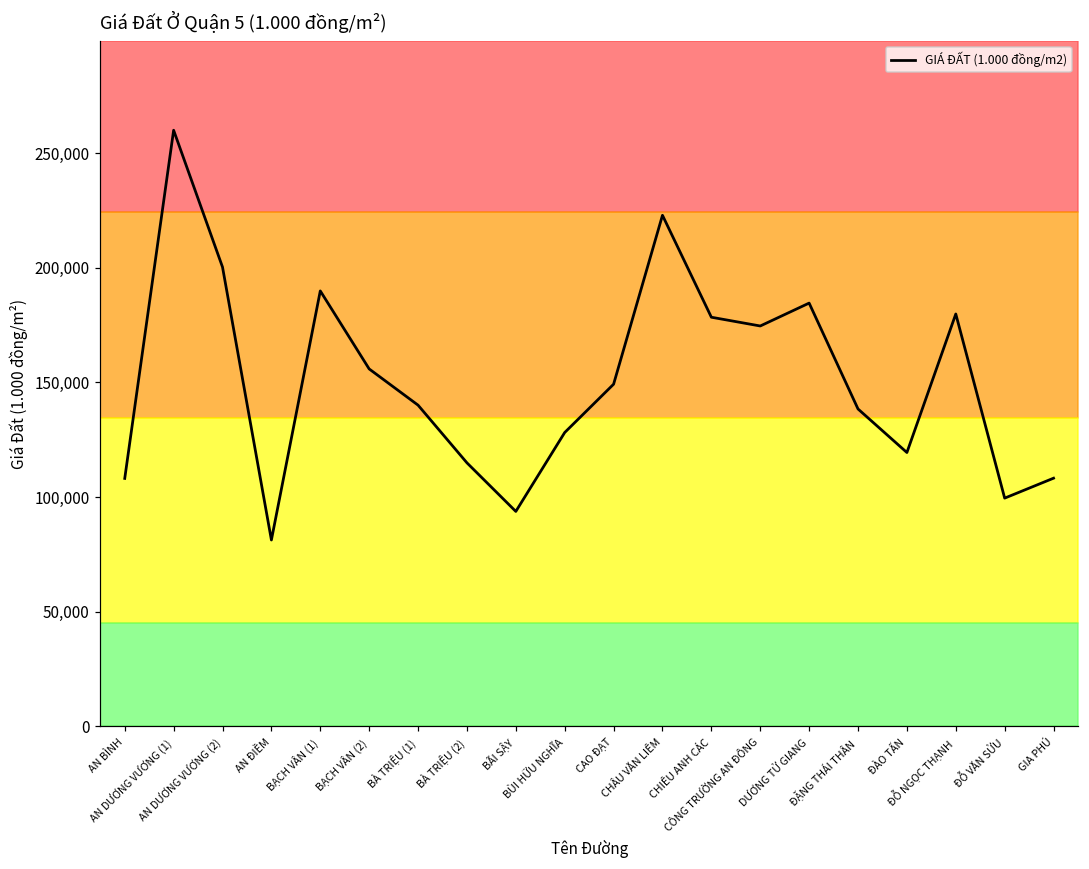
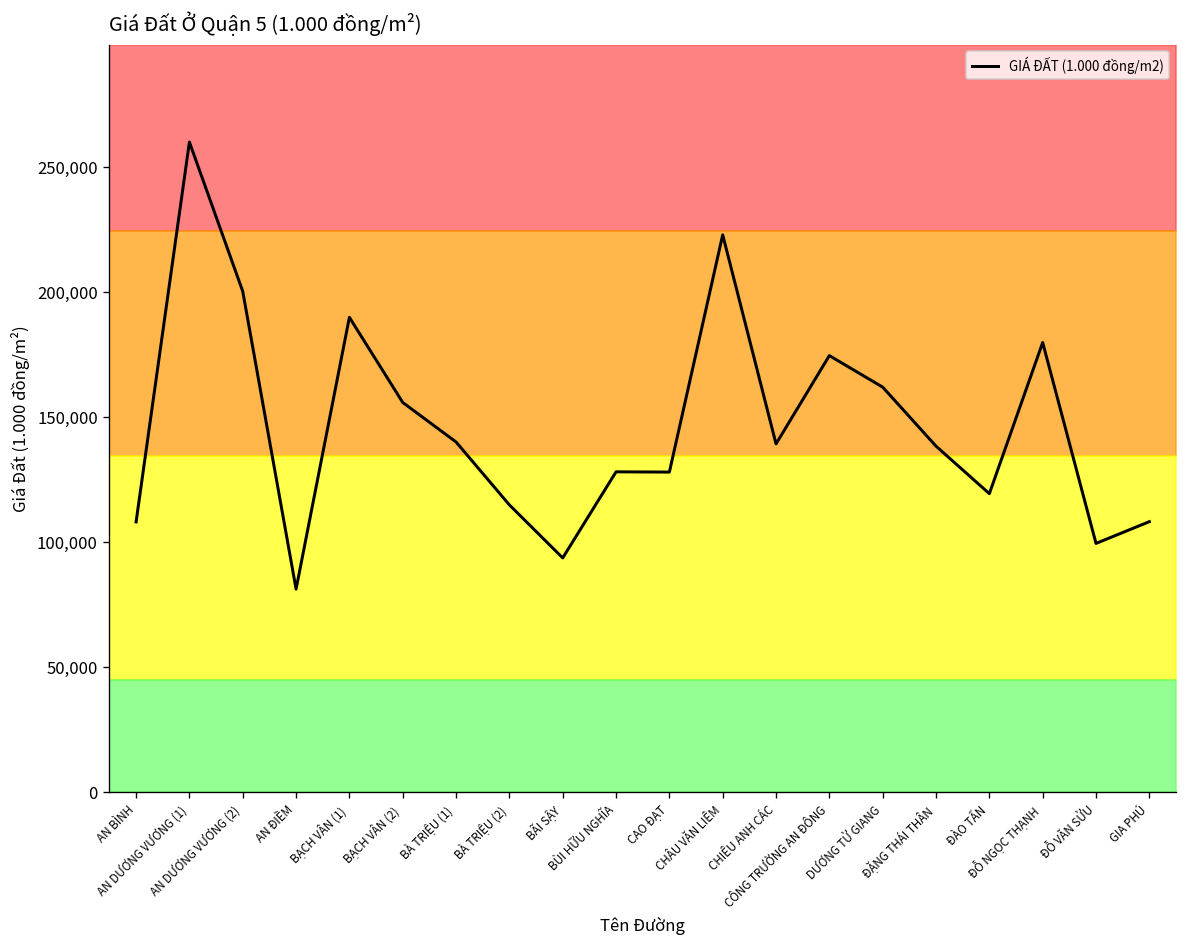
GIÁ ĐẤT (1.000 đồng/m2), CAO ĐẠT: 149,000 -> 128,000
GIÁ ĐẤT (1.000 đồng/m2), CHIÊU ANH CÁC: 178,000 -> 139,000
GIÁ ĐẤT (1.000 đồng/m2), DƯƠNG TỬ GIANG: 185,000 -> 162,000
